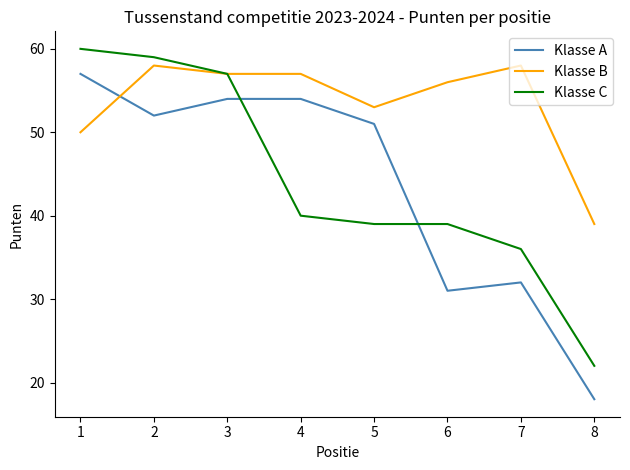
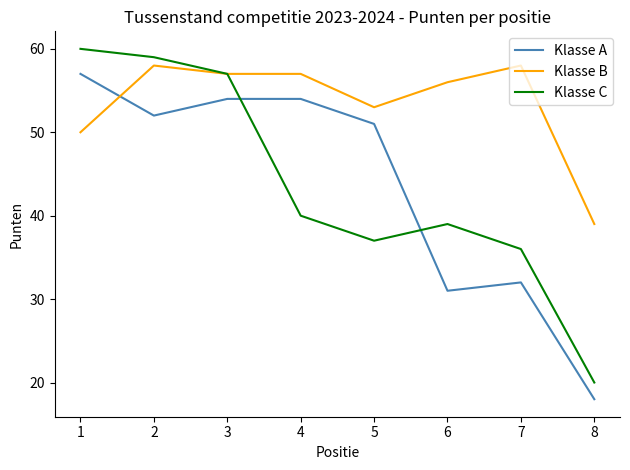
Klasse C, 5: 39 -> 37
Klasse C, 8: 22 -> 20
